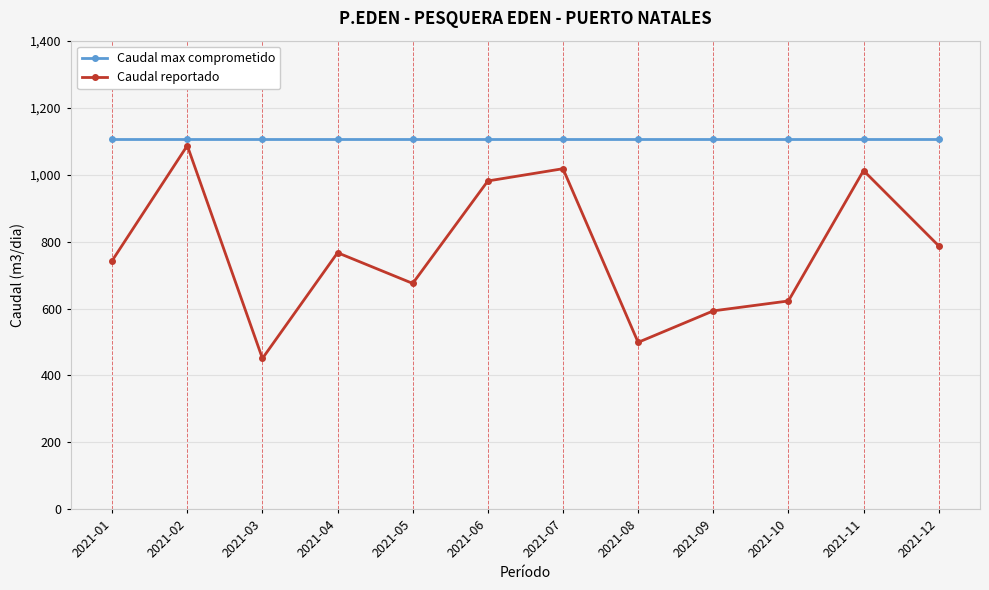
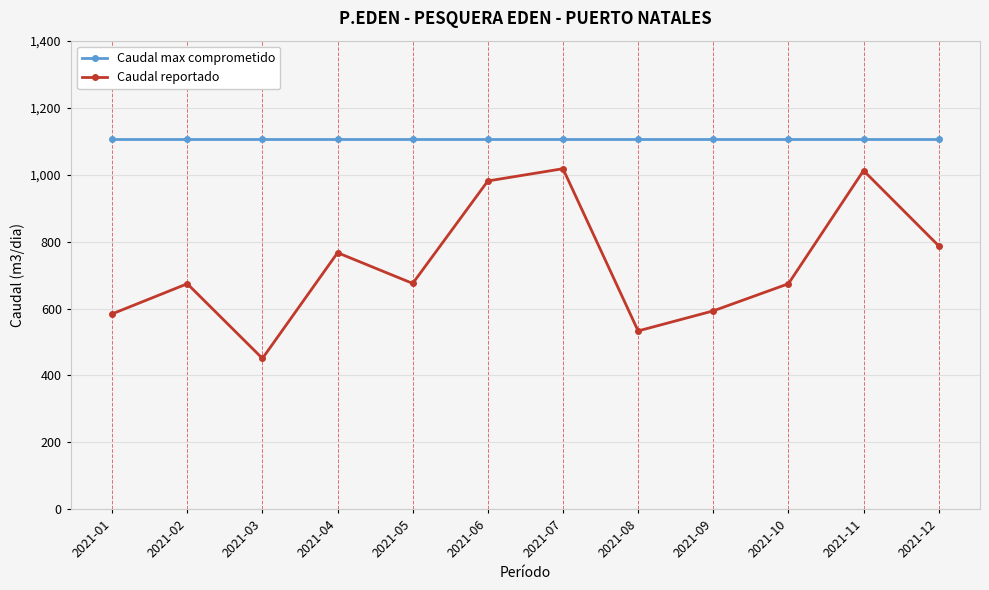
Caudal reportado, 2021-01: 740 -> 580
Caudal reportado, 2021-02: 1,090 -> 670
Caudal reportado, 2021-08: 500 -> 530
Caudal reportado, 2021-10: 620 -> 670
